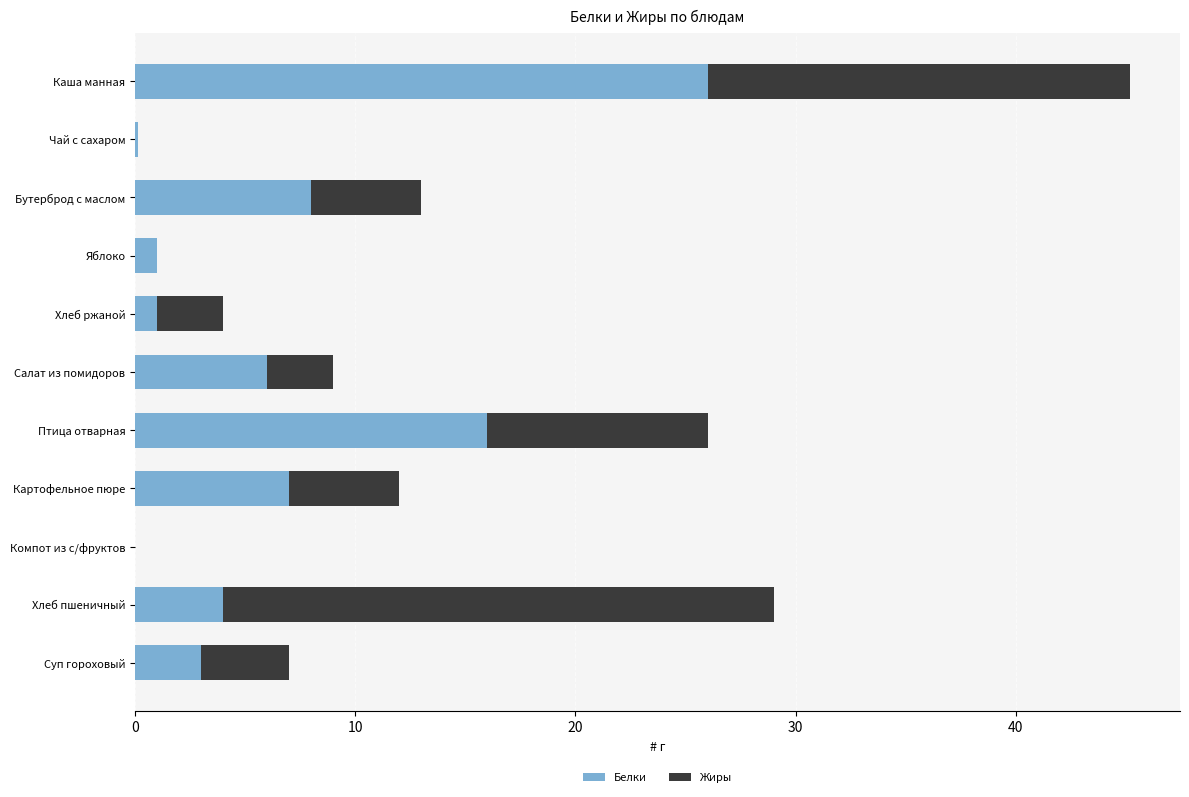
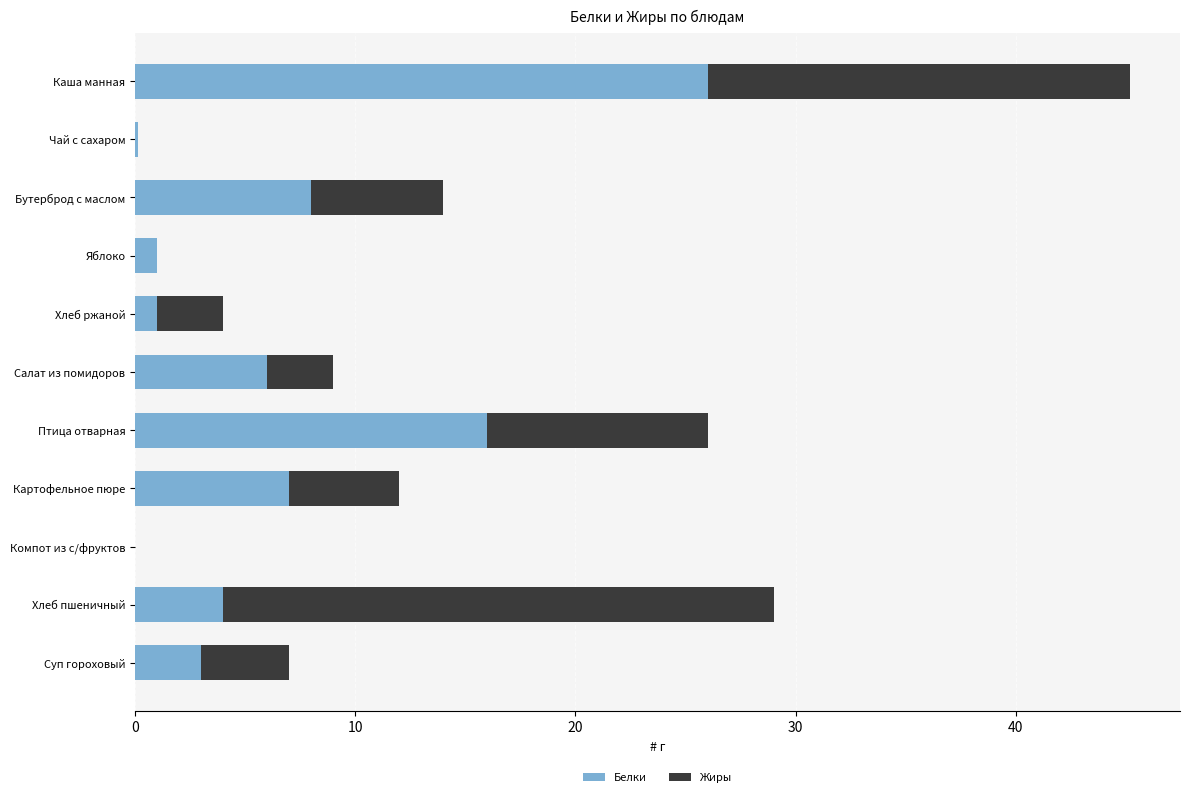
Жиры, Бутерброд с маслом: 5 -> 6
